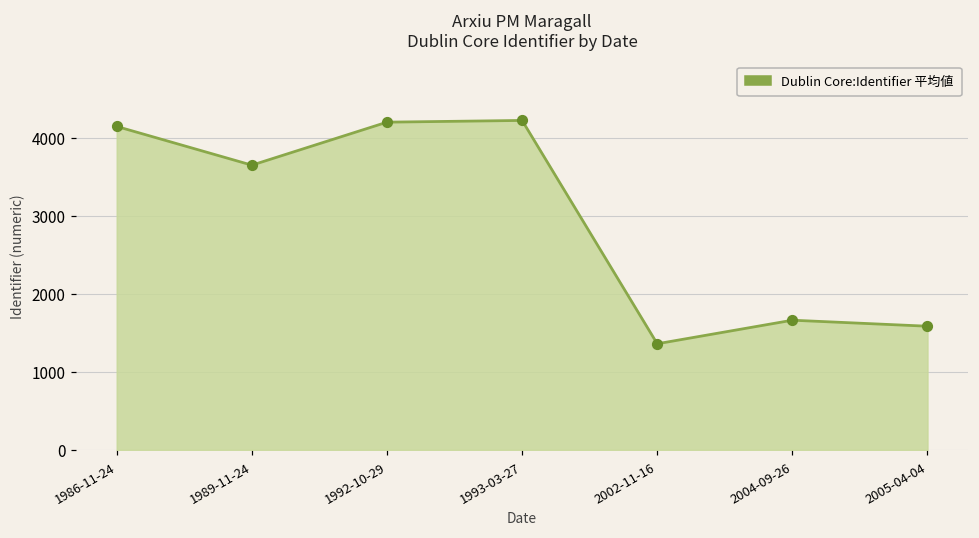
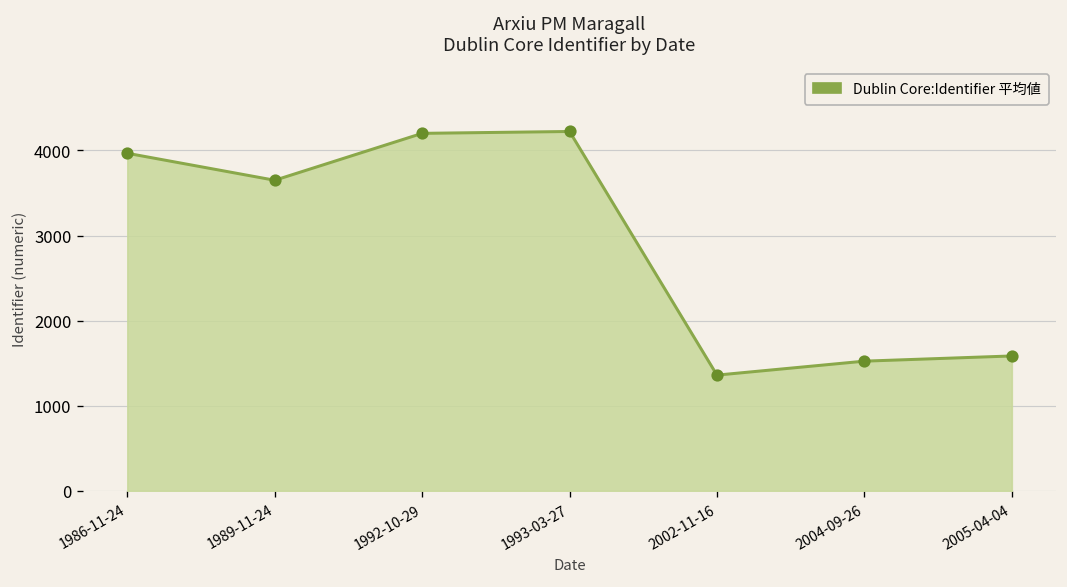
1986-11-24: 4100 -> 4000
2004-09-26: 1700 -> 1500
